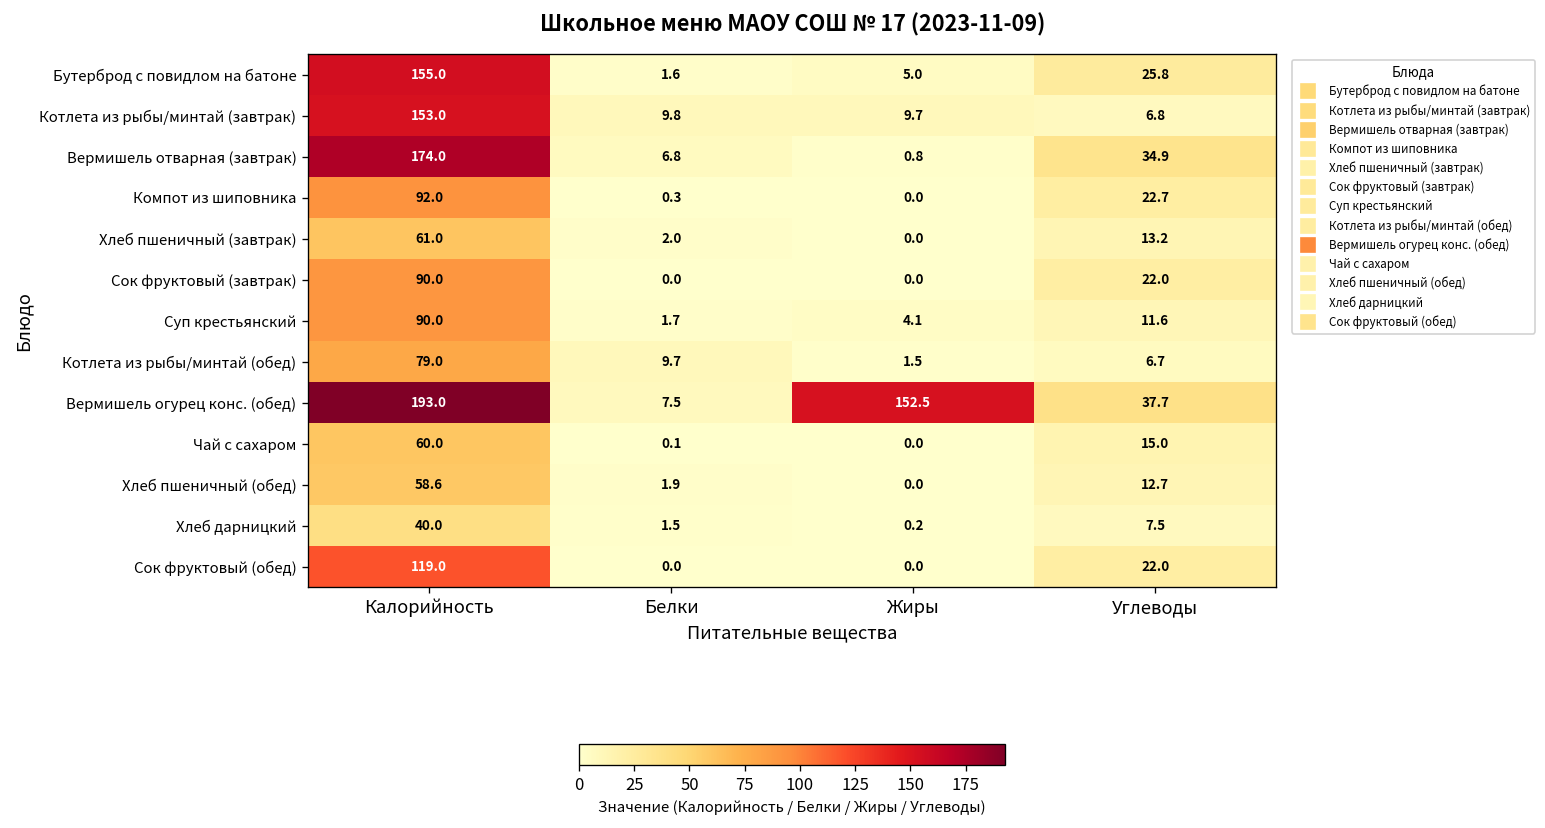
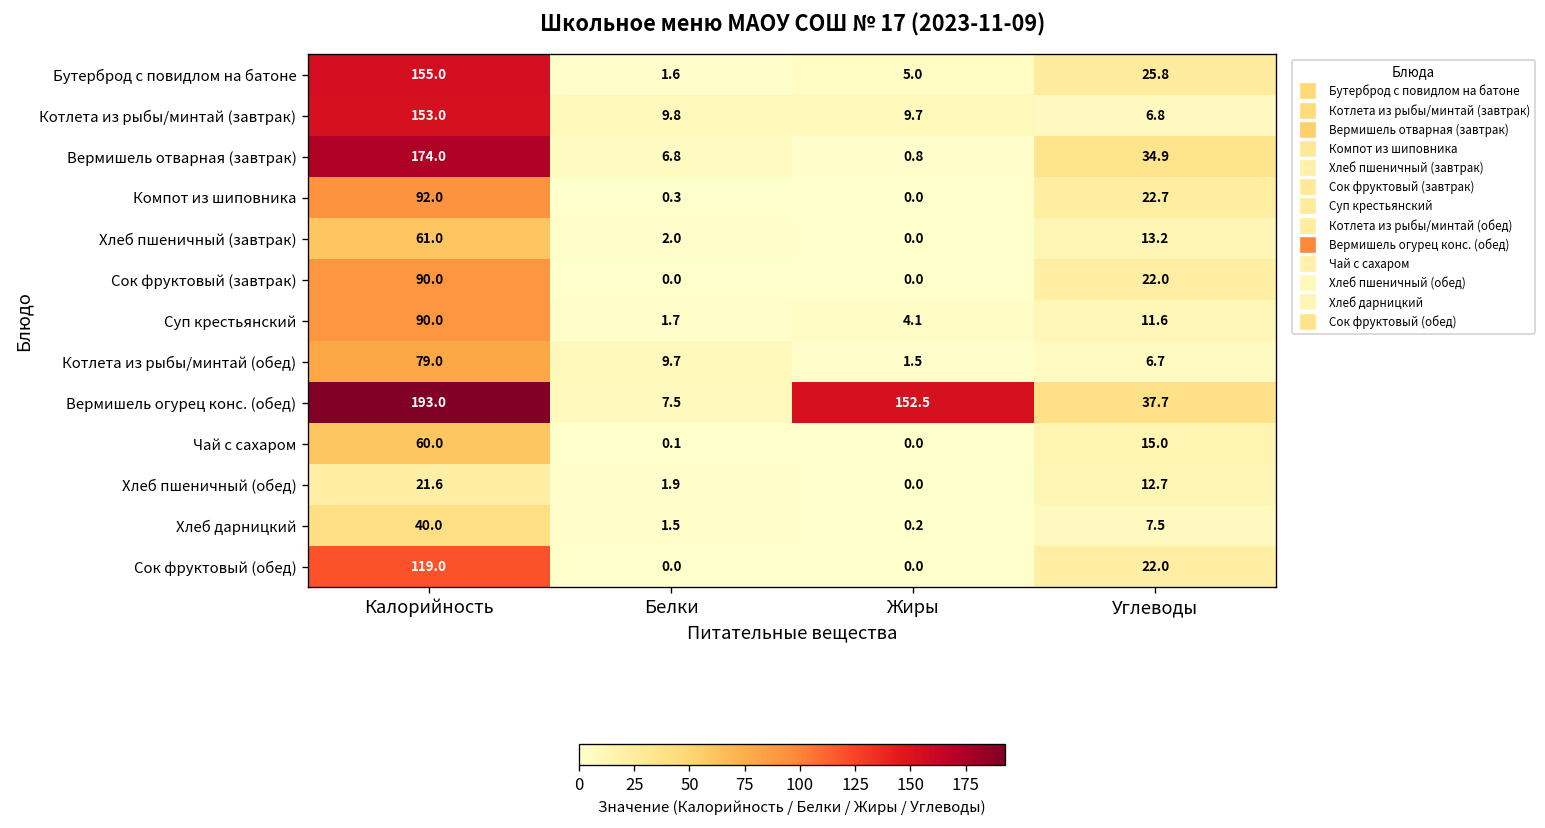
Хлеб пшеничный (обед), Калорийность: 58.6 -> 21.6
